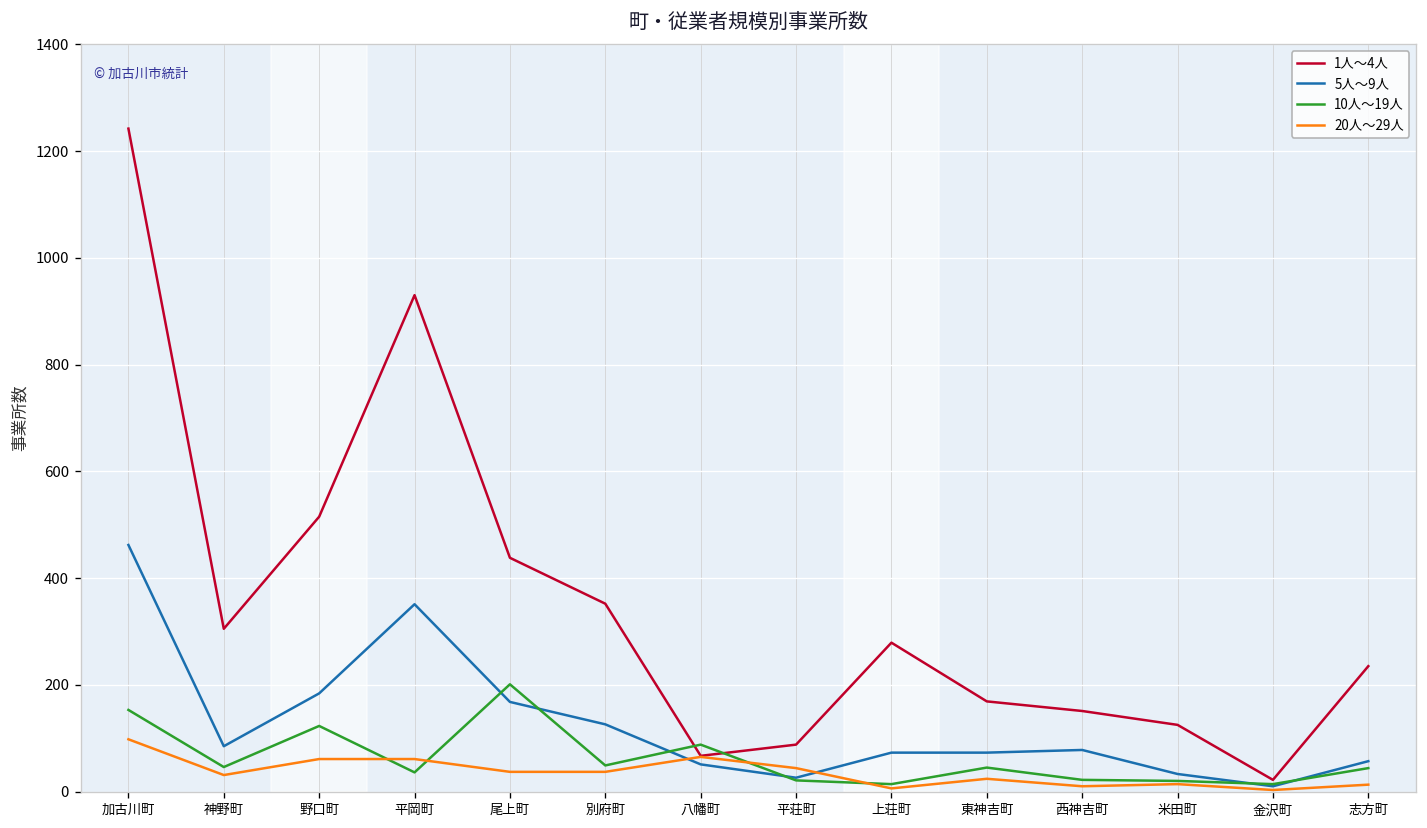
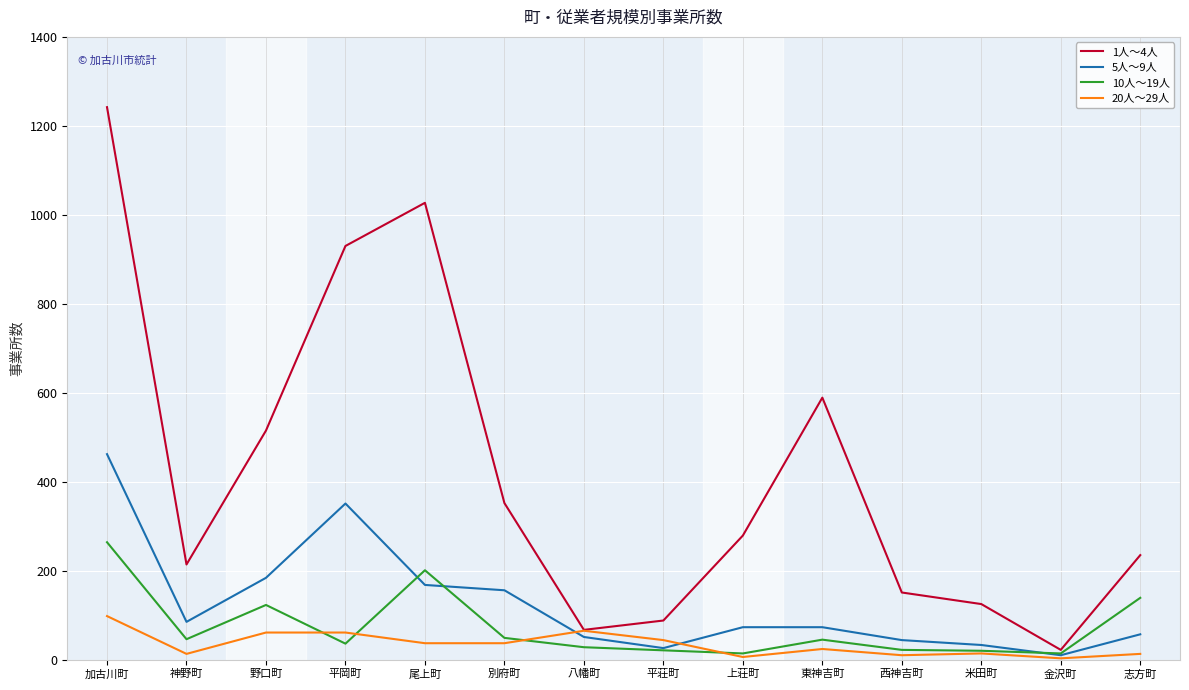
10人～19人, 加古川町: 150 -> 260
1人～4人, 神野町: 310 -> 210
20人～29人, 神野町: 30 -> 10
1人～4人, 尾上町: 440 -> 1030
5人～9人, 別府町: 130 -> 160
10人～19人, 八幡町: 90 -> 30
1人～4人, 東神吉町: 170 -> 590
5人～9人, 西神吉町: 80 -> 40
10人～19人, 志方町: 40 -> 140
